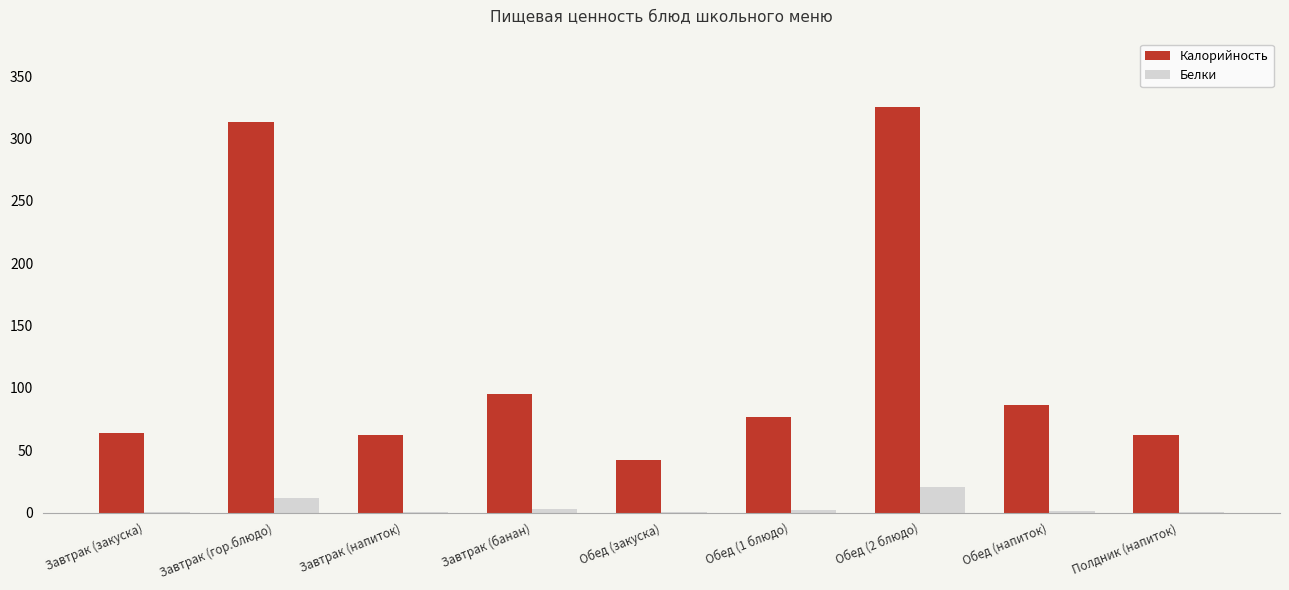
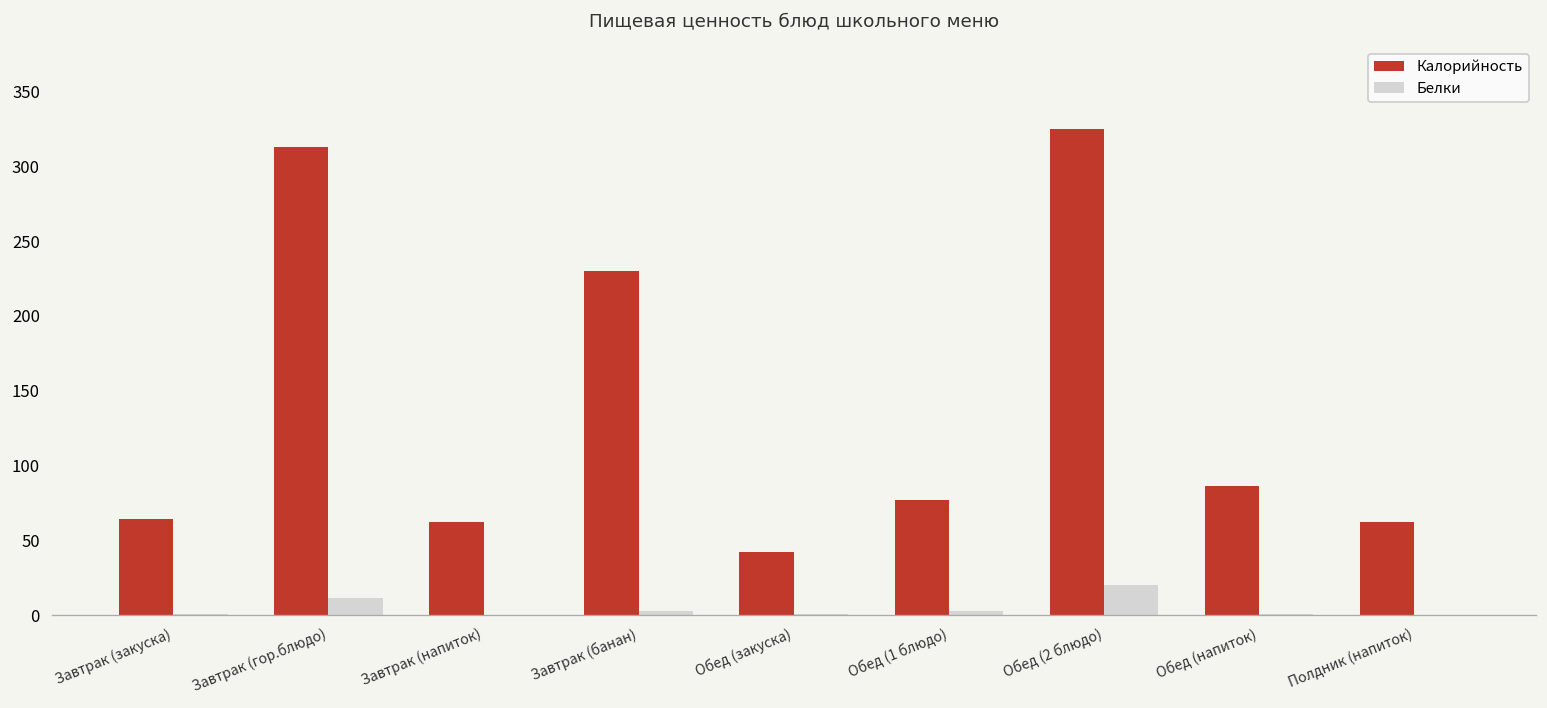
Калорийность, Завтрак (банан): 95 -> 230
